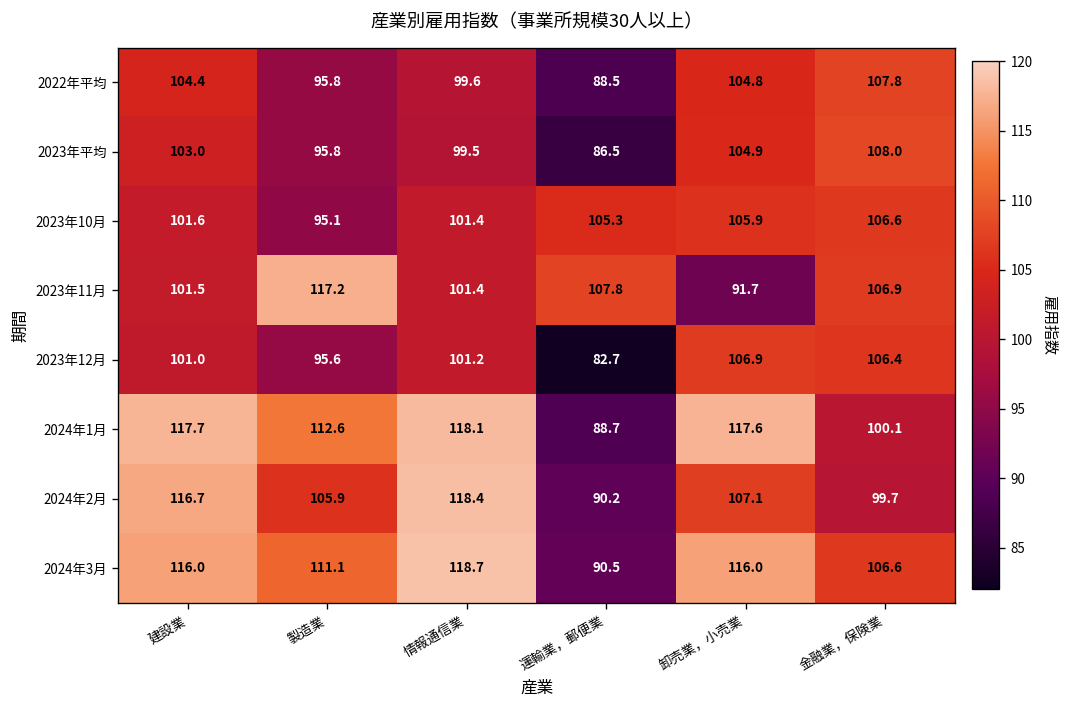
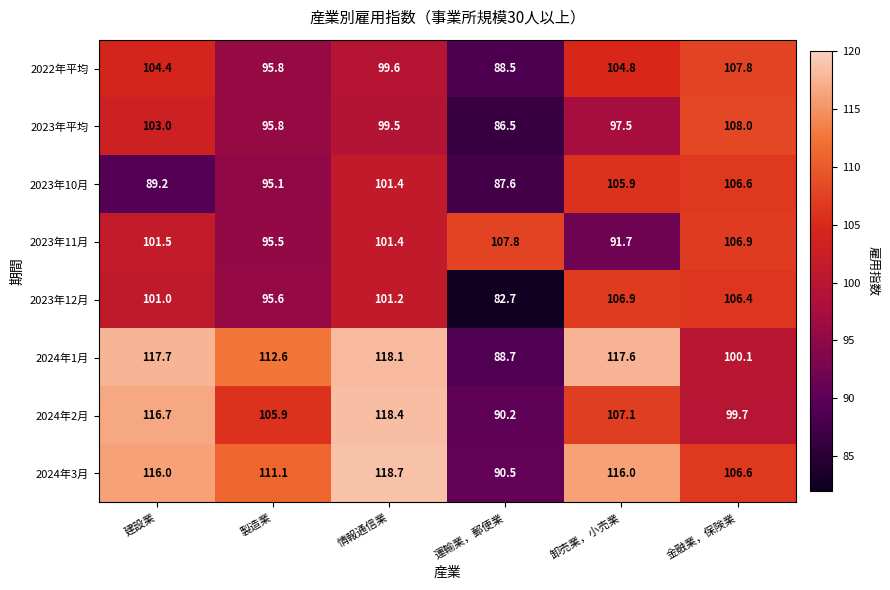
2023年平均, 卸売業，小売業: 104.9 -> 97.5
2023年10月, 建設業: 101.6 -> 89.2
2023年10月, 運輸業，郵便業: 105.3 -> 87.6
2023年11月, 製造業: 117.2 -> 95.5
